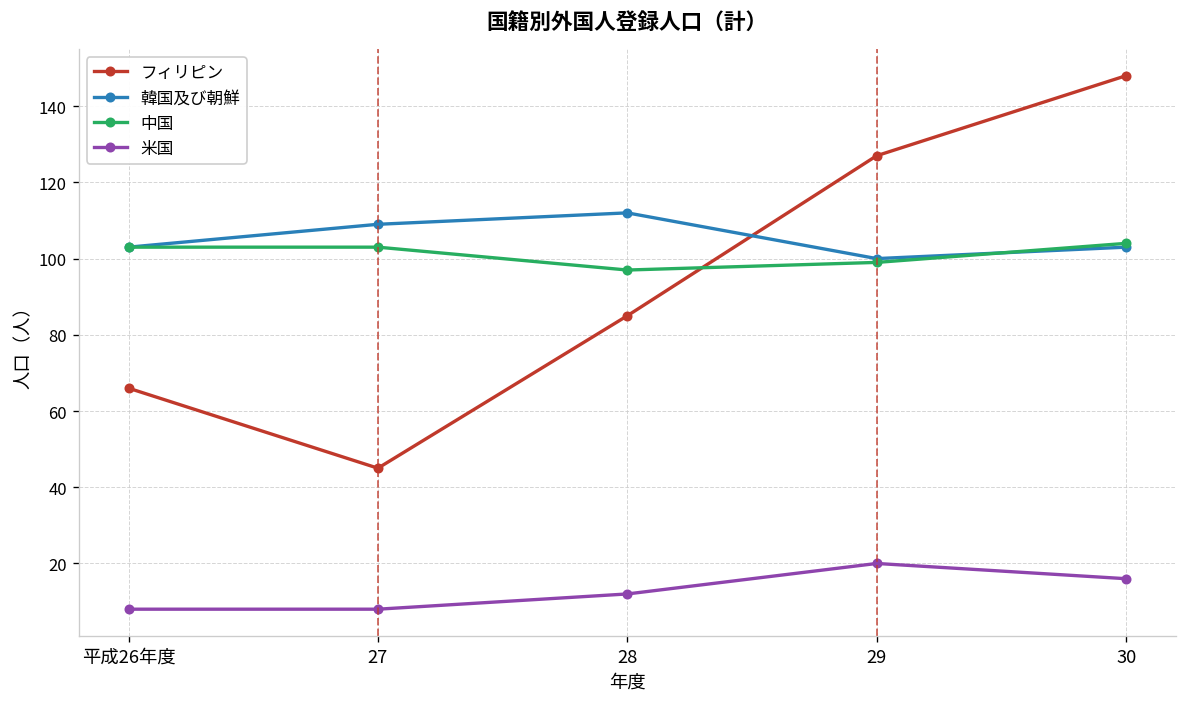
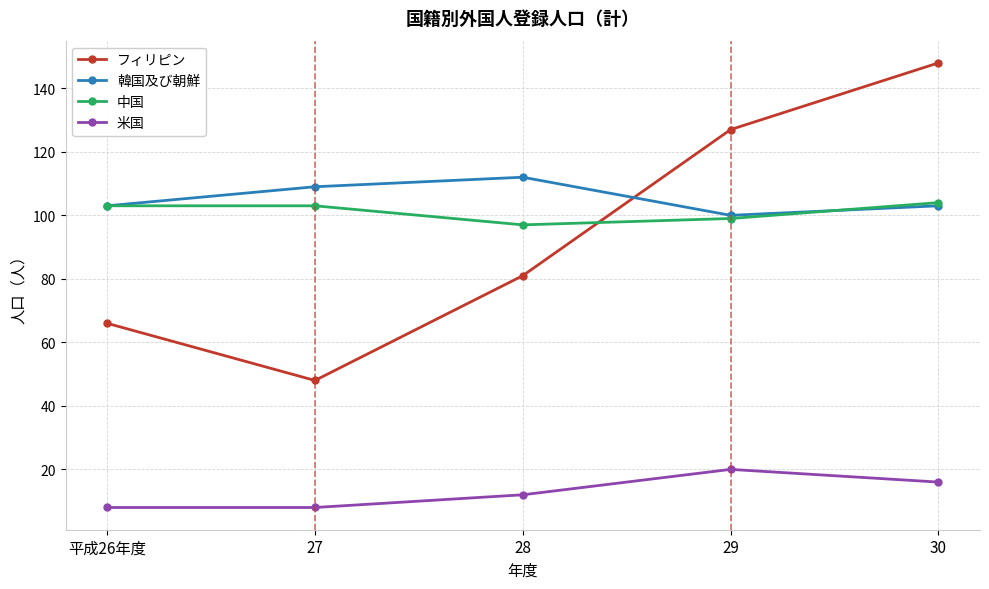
フィリピン, 27: 45 -> 48
フィリピン, 28: 85 -> 81
